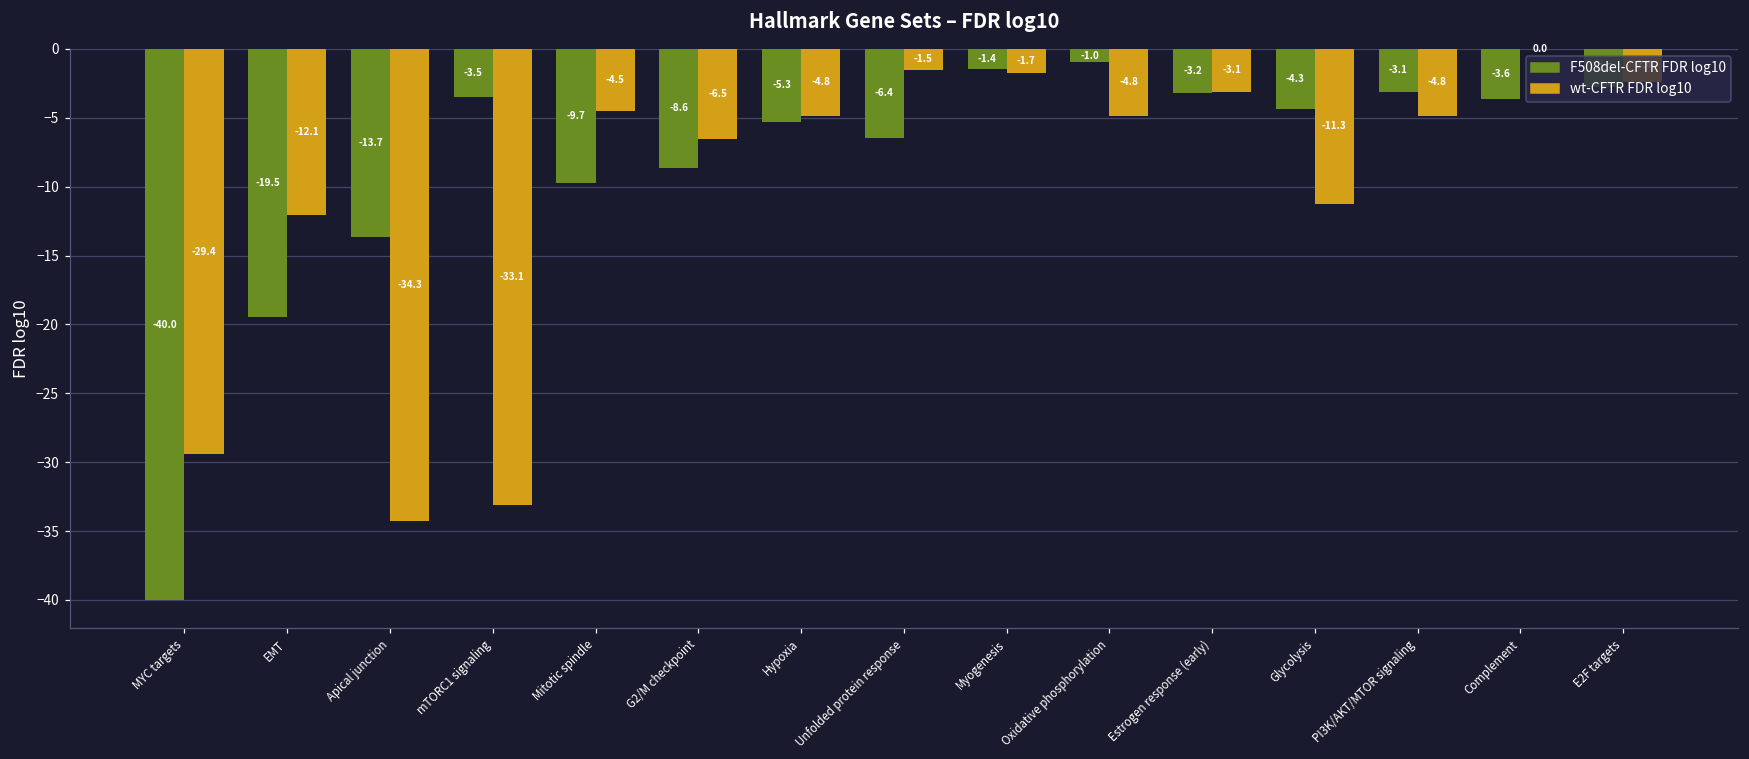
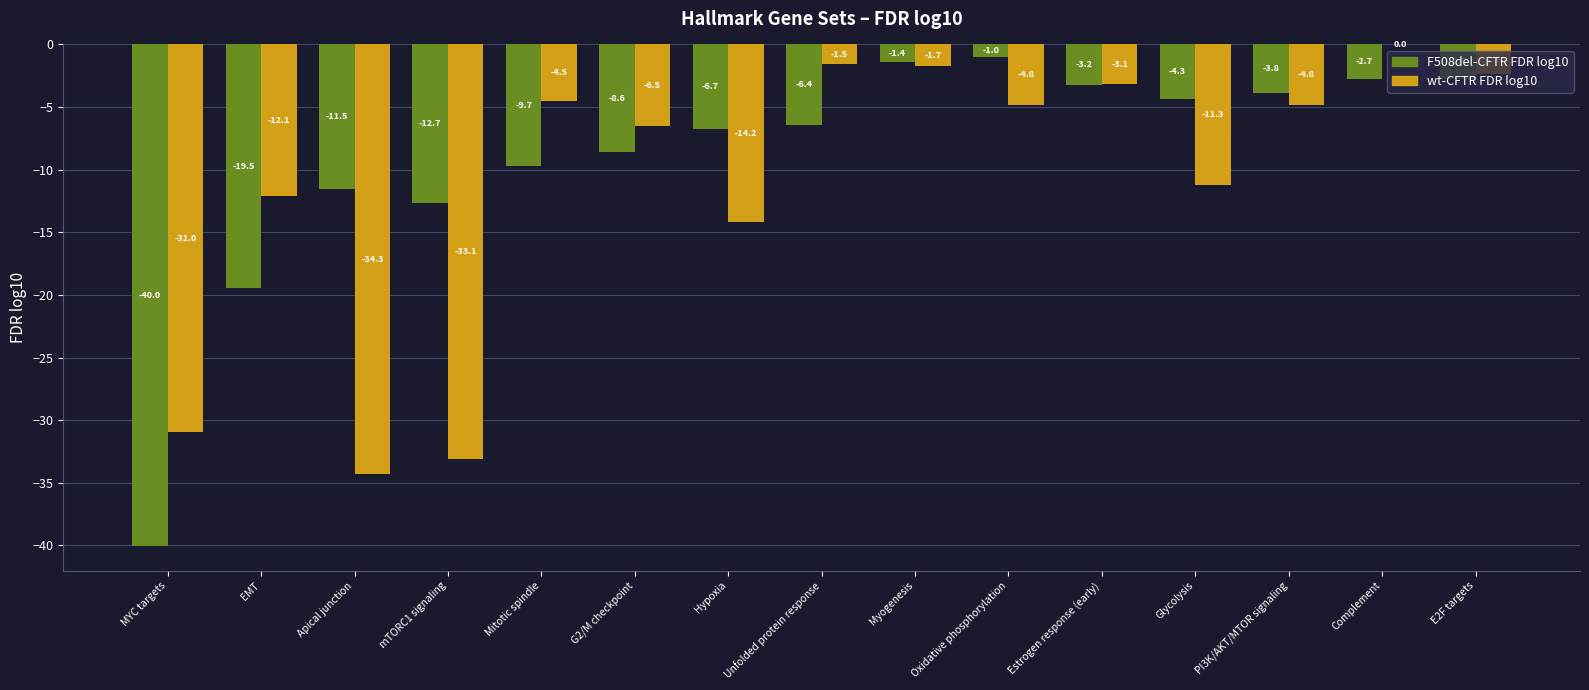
wt-CFTR FDR log10, MYC targets: -29.4 -> -31.0
F508del-CFTR FDR log10, Apical junction: -13.7 -> -11.5
F508del-CFTR FDR log10, mTORC1 signaling: -3.5 -> -12.7
F508del-CFTR FDR log10, Hypoxia: -5.3 -> -6.7
wt-CFTR FDR log10, Hypoxia: -4.8 -> -14.2
F508del-CFTR FDR log10, PI3K/AKT/MTOR signaling: -3.1 -> -3.8
F508del-CFTR FDR log10, Complement: -3.6 -> -2.7
